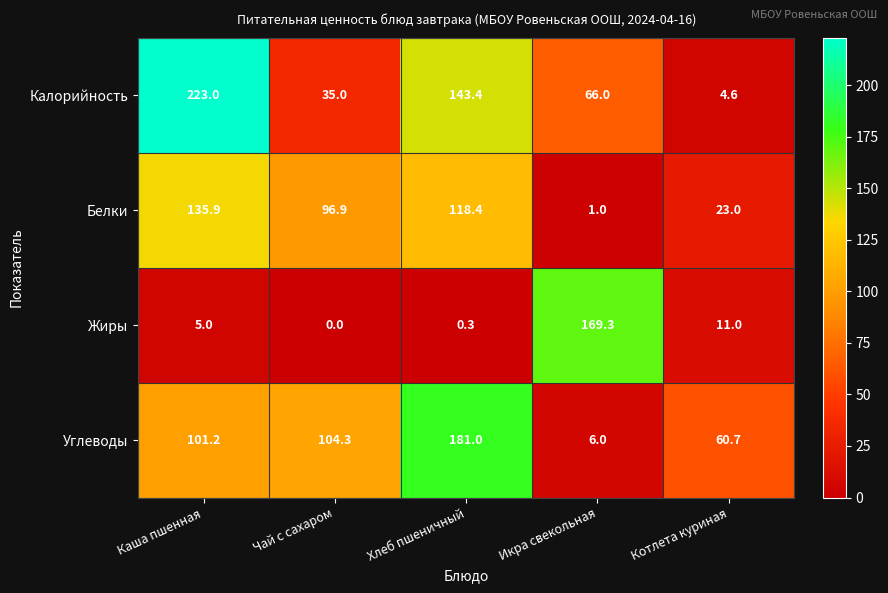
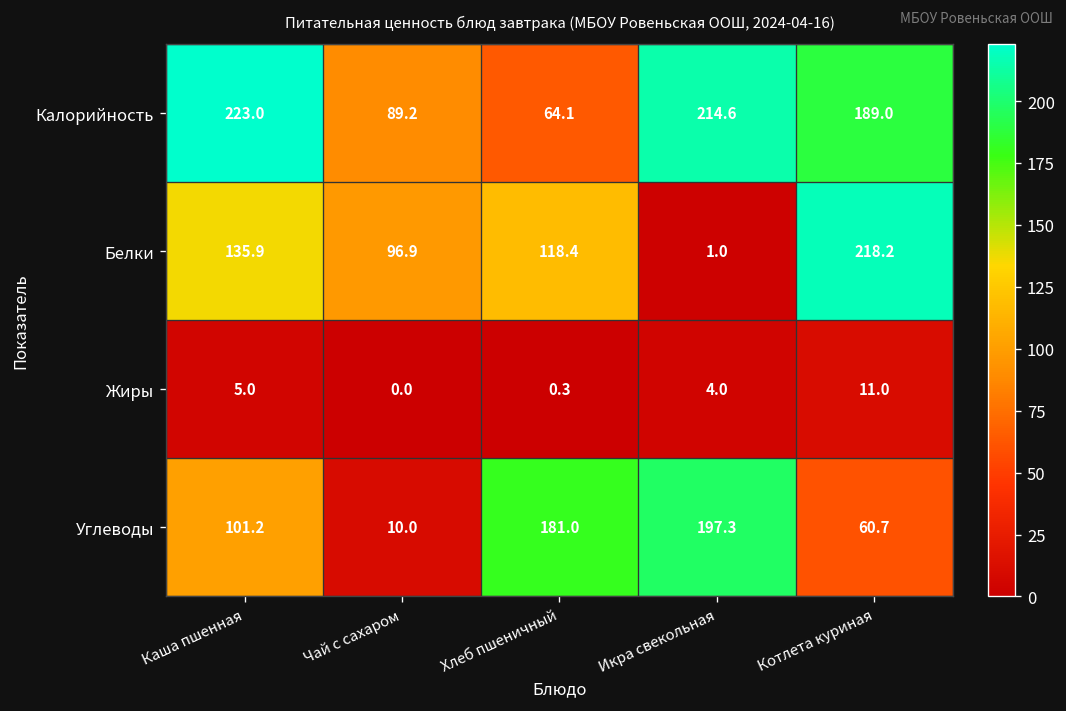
Калорийность, Чай с сахаром: 35.0 -> 89.2
Калорийность, Хлеб пшеничный: 143.4 -> 64.1
Калорийность, Икра свекольная: 66.0 -> 214.6
Калорийность, Котлета куриная: 4.6 -> 189.0
Белки, Котлета куриная: 23.0 -> 218.2
Жиры, Икра свекольная: 169.3 -> 4.0
Углеводы, Чай с сахаром: 104.3 -> 10.0
Углеводы, Икра свекольная: 6.0 -> 197.3
